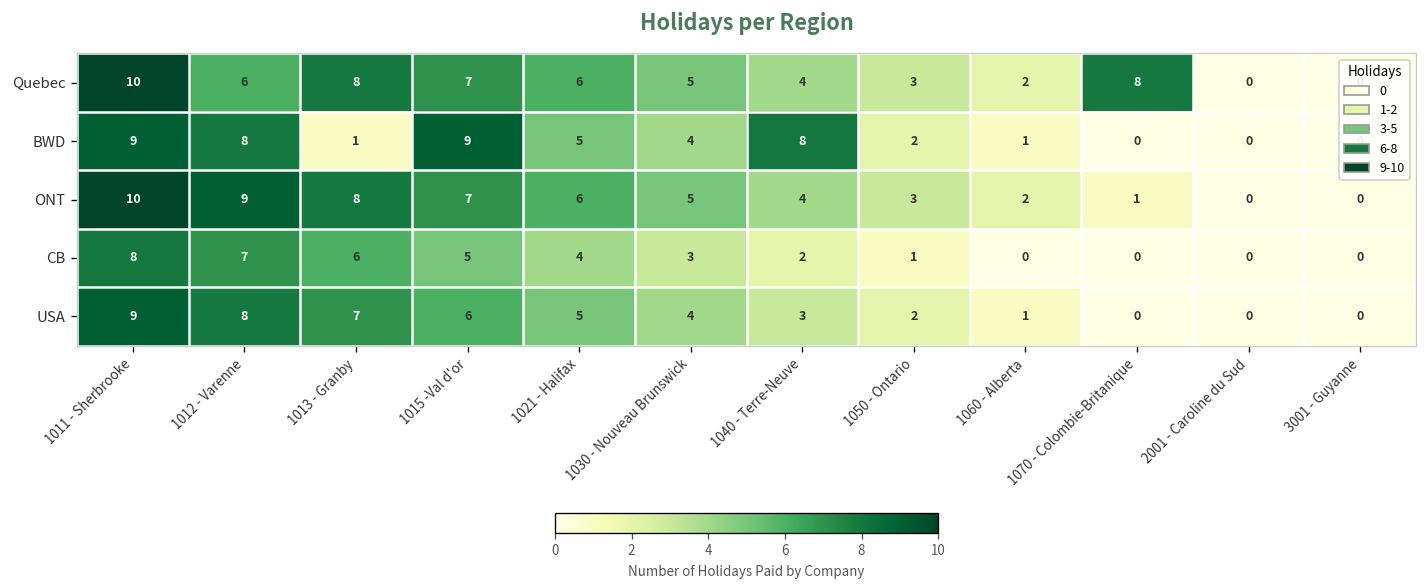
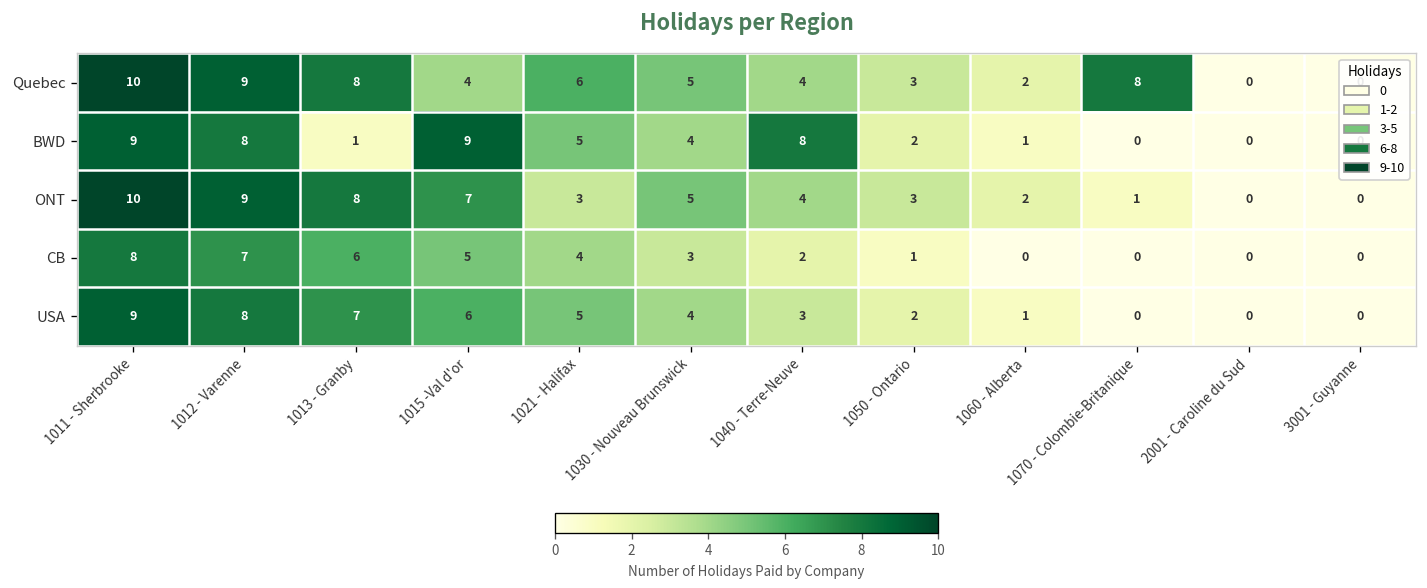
Quebec, 1012 - Varenne: 6 -> 9
Quebec, 1015 -Val d'or: 7 -> 4
ONT, 1021 - Halifax: 6 -> 3
